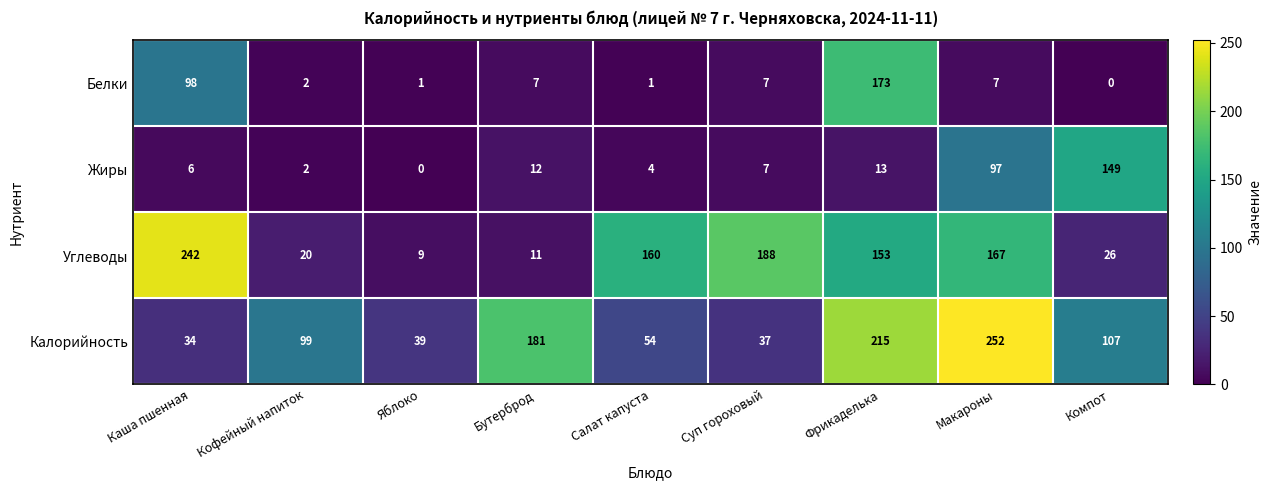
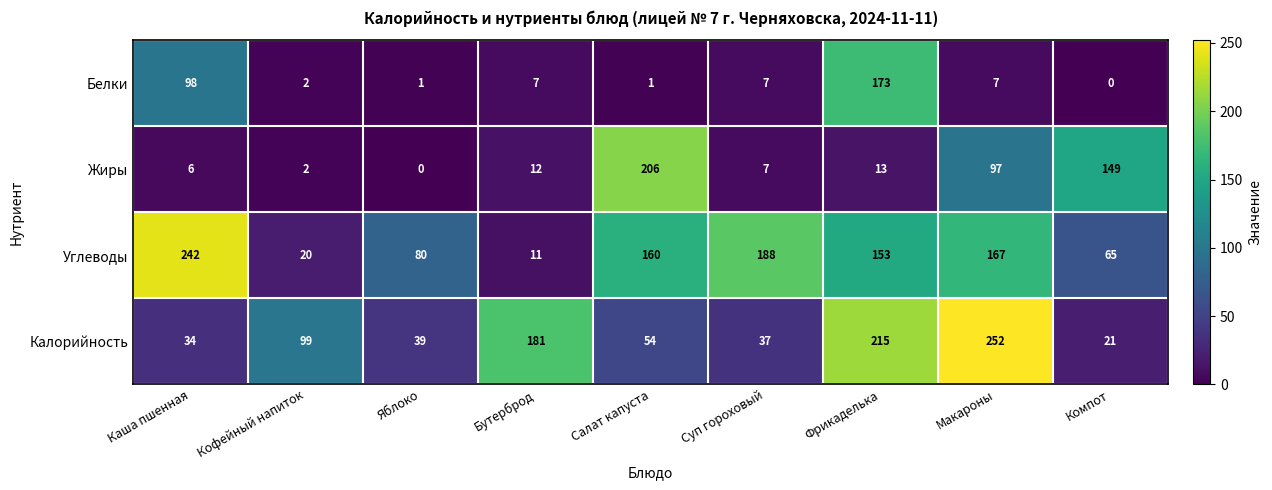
Жиры, Салат капуста: 4 -> 206
Углеводы, Яблоко: 9 -> 80
Углеводы, Компот: 26 -> 65
Калорийность, Компот: 107 -> 21
